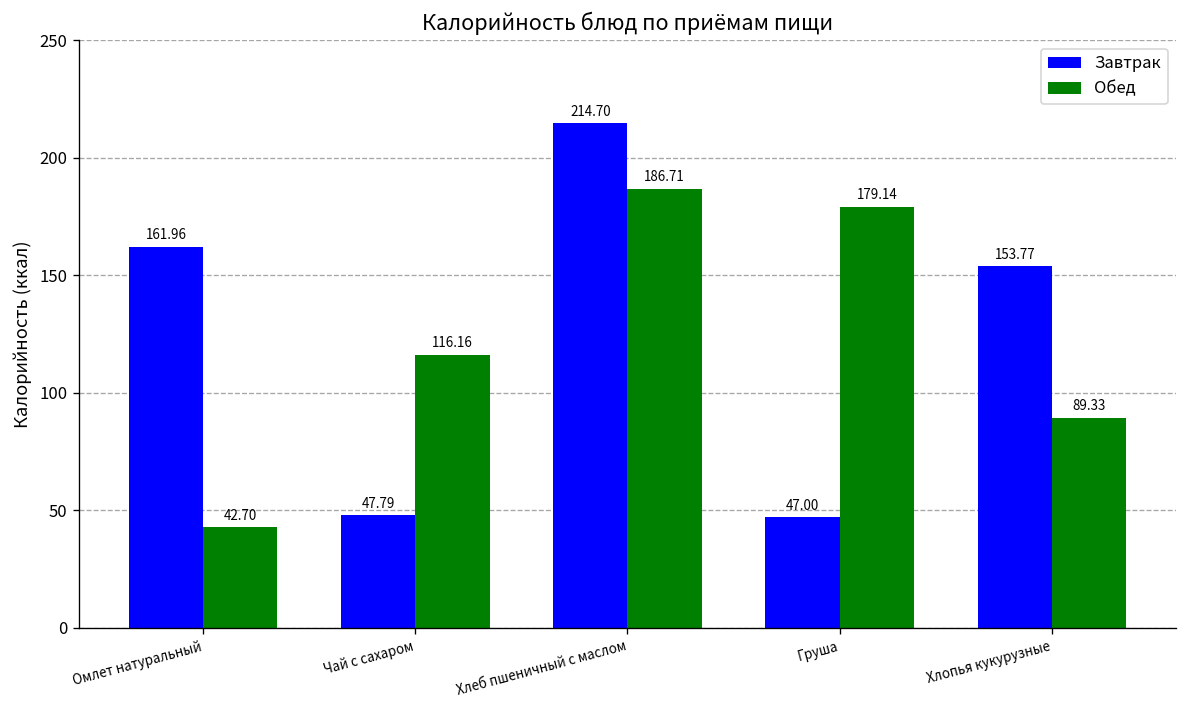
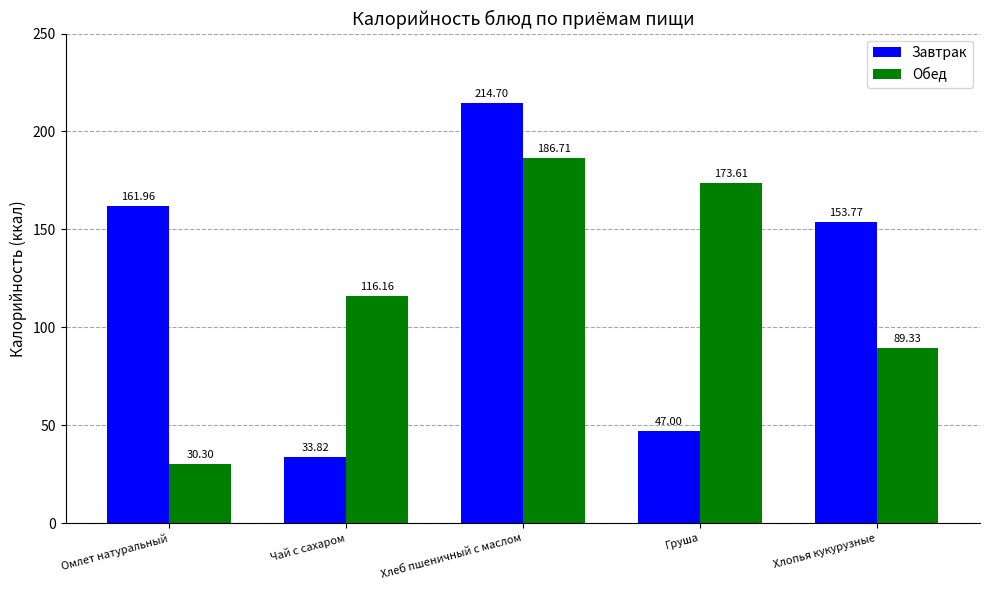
Обед, Омлет натуральный: 42.70 -> 30.30
Завтрак, Чай с сахаром: 47.79 -> 33.82
Обед, Груша: 179.14 -> 173.61
